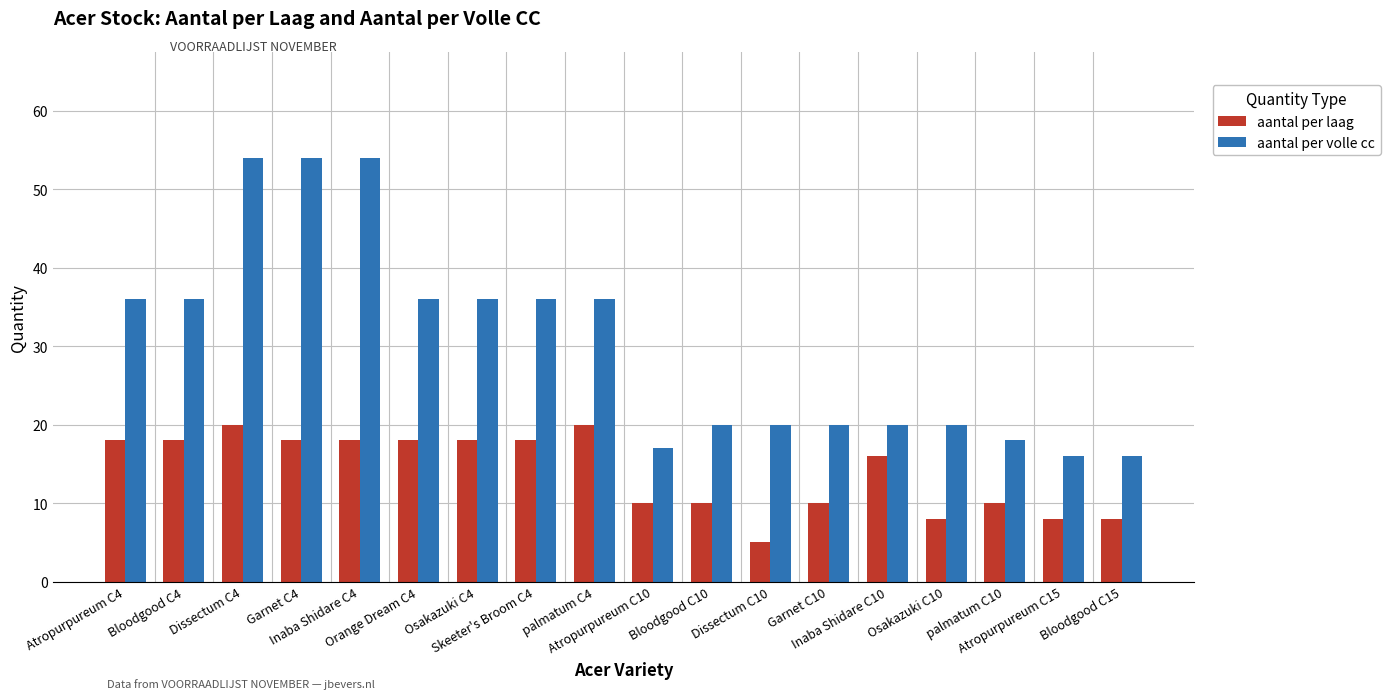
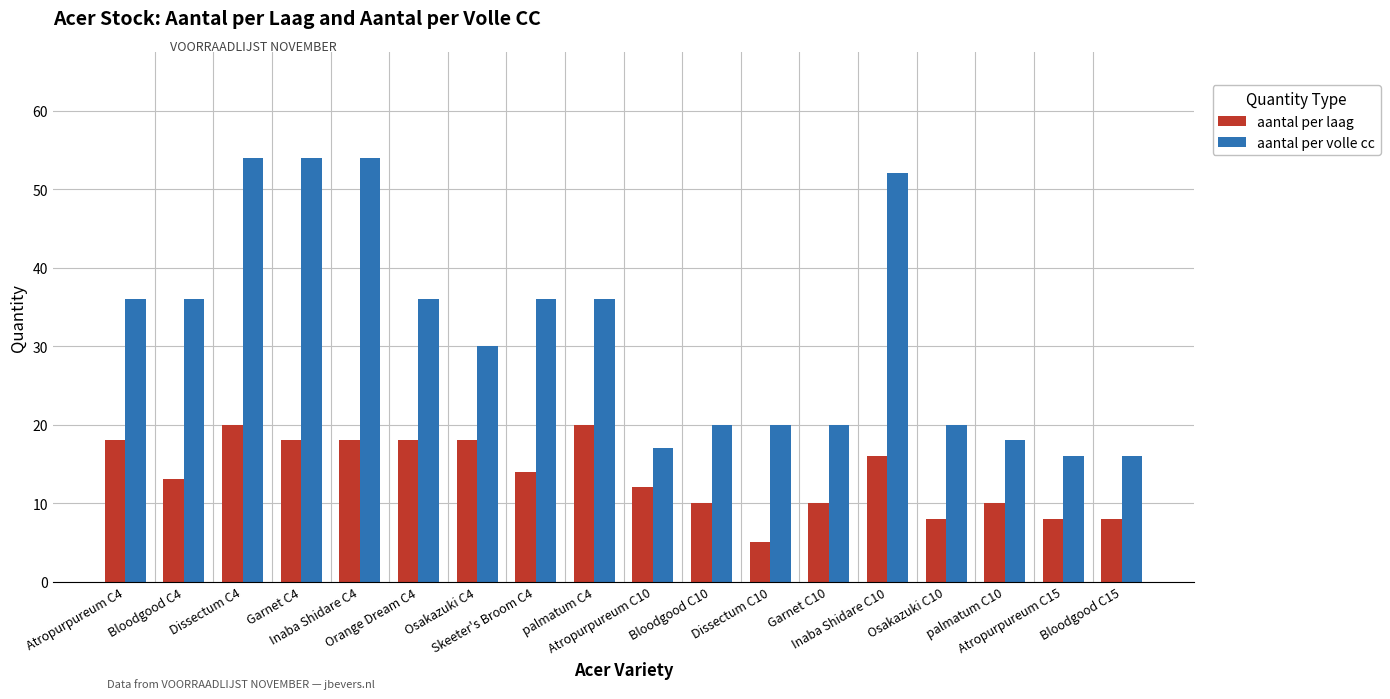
aantal per laag, Bloodgood C4: 18 -> 13
aantal per volle cc, Osakazuki C4: 36 -> 30
aantal per laag, Skeeter's Broom C4: 18 -> 14
aantal per laag, Atropurpureum C10: 10 -> 12
aantal per volle cc, Inaba Shidare C10: 20 -> 52
